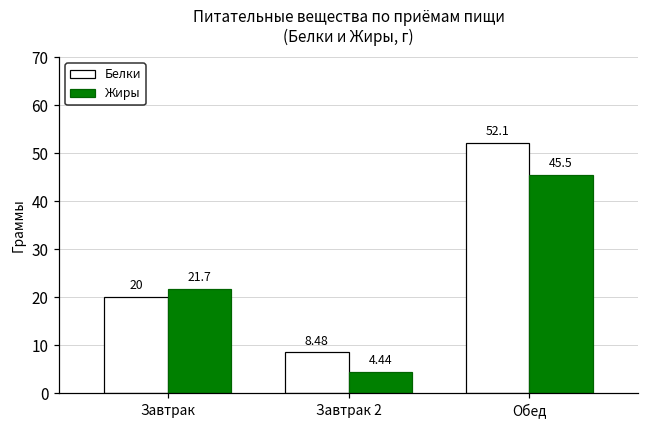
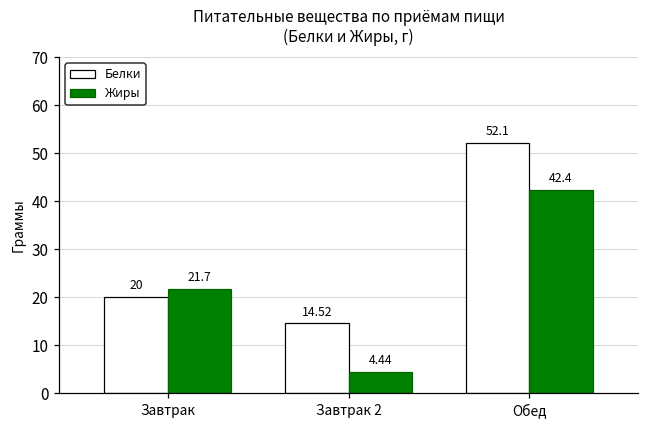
Белки, Завтрак 2: 8.48 -> 14.52
Жиры, Обед: 45.5 -> 42.4
